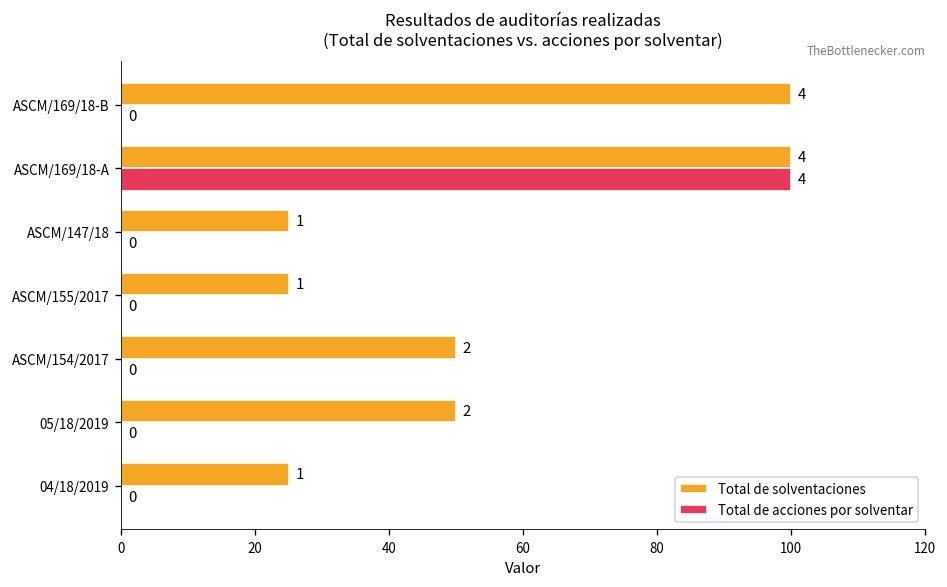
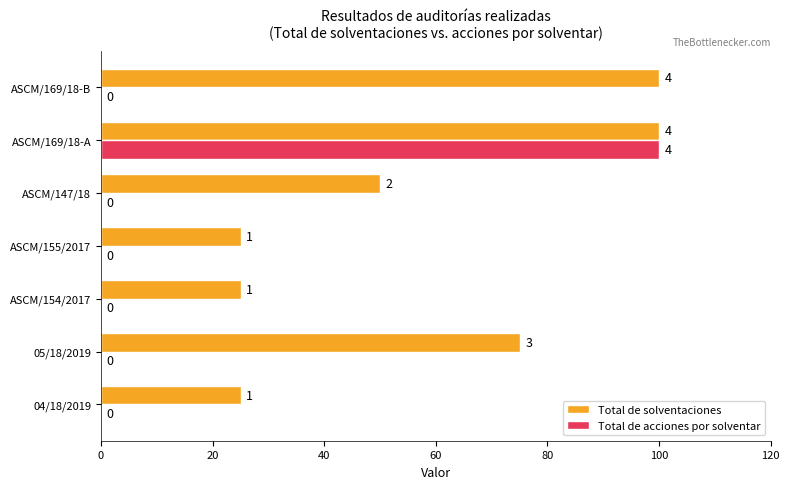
Total de solventaciones, ASCM/147/18: 1 -> 2
Total de solventaciones, ASCM/154/2017: 2 -> 1
Total de solventaciones, 05/18/2019: 2 -> 3
